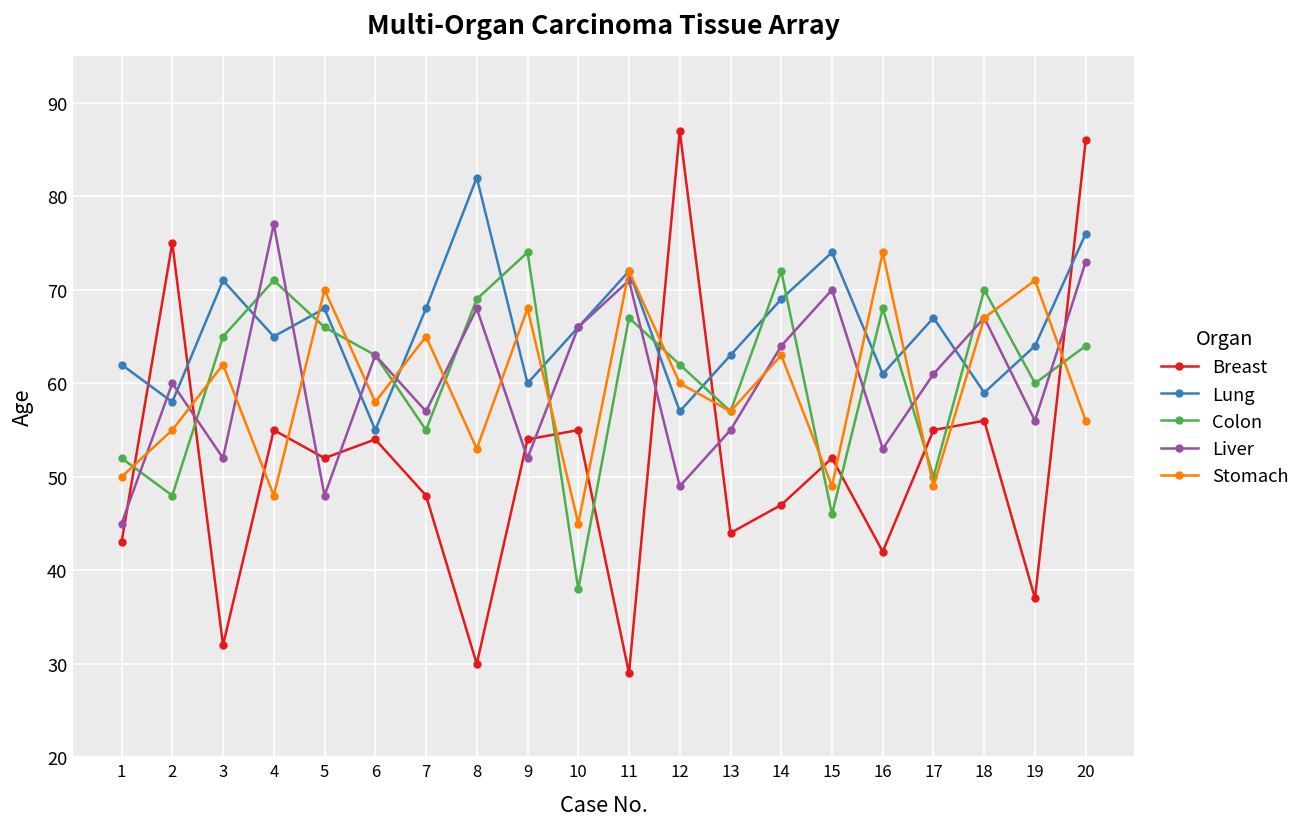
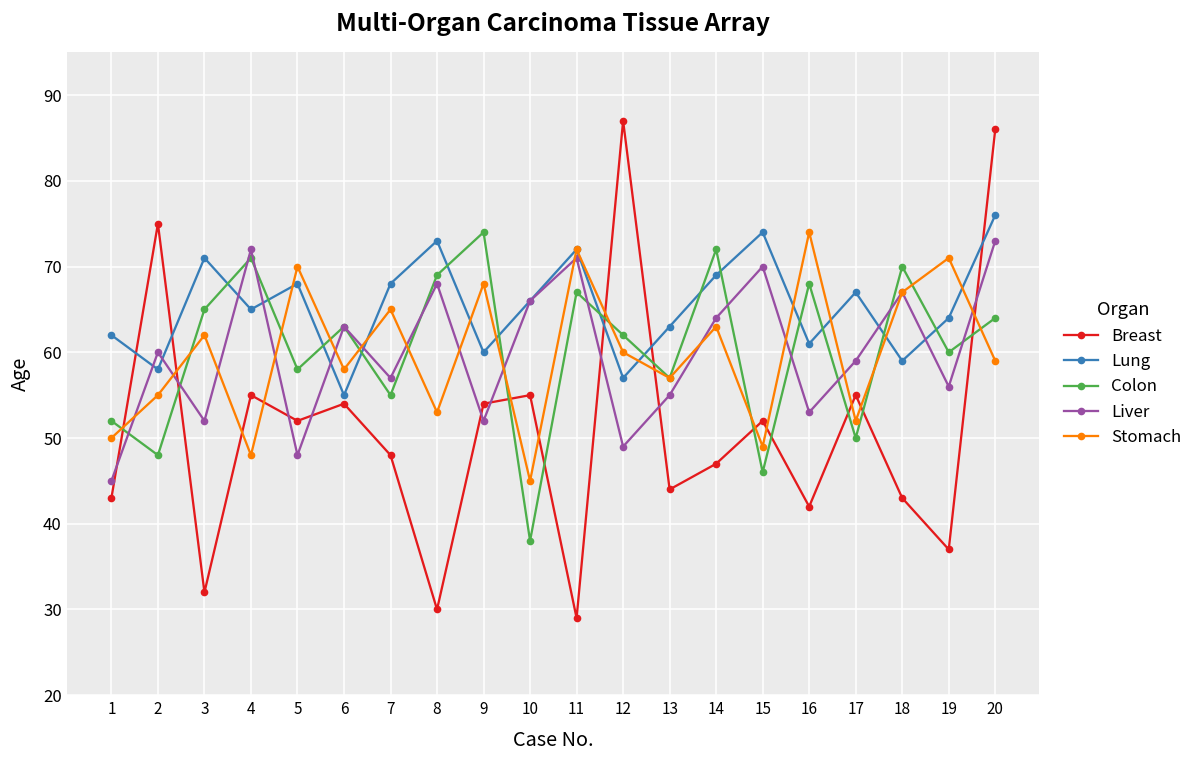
Liver, 4: 77 -> 72
Colon, 5: 66 -> 58
Lung, 8: 82 -> 73
Liver, 17: 61 -> 59
Stomach, 17: 49 -> 52
Breast, 18: 56 -> 43
Stomach, 20: 56 -> 59
